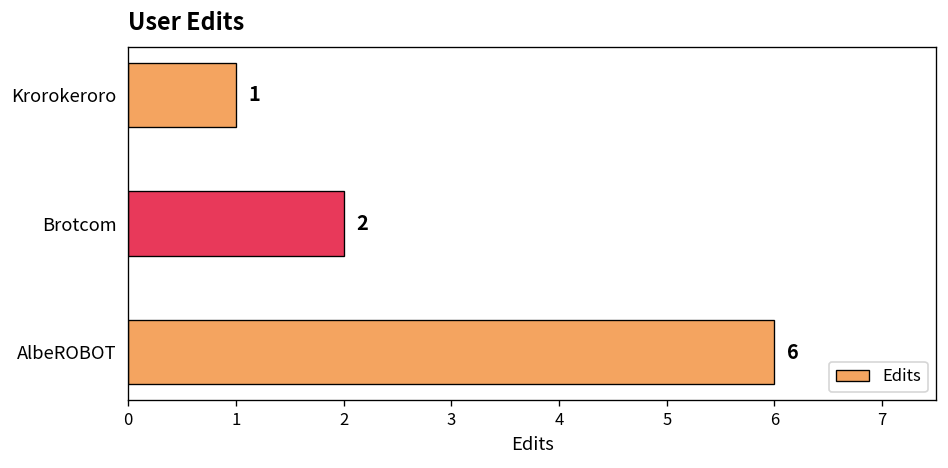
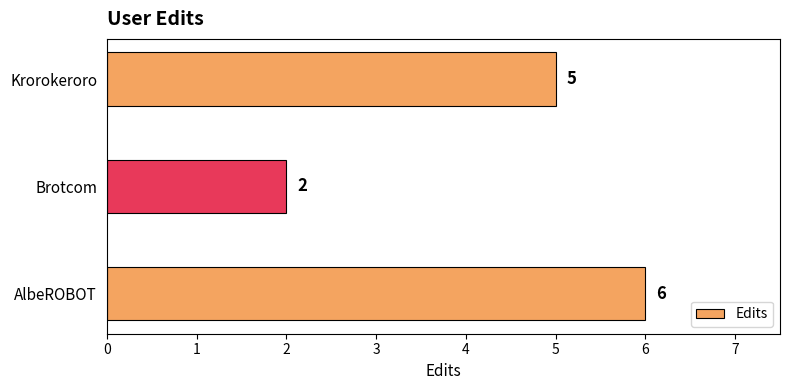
Krorokeroro: 1 -> 5
